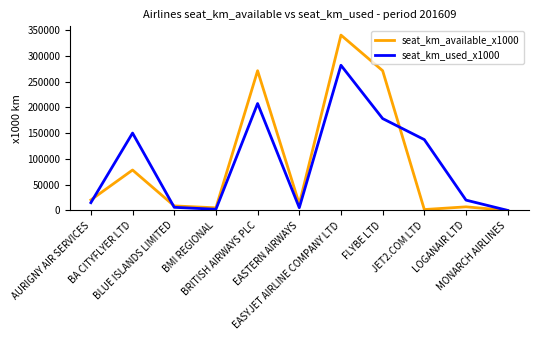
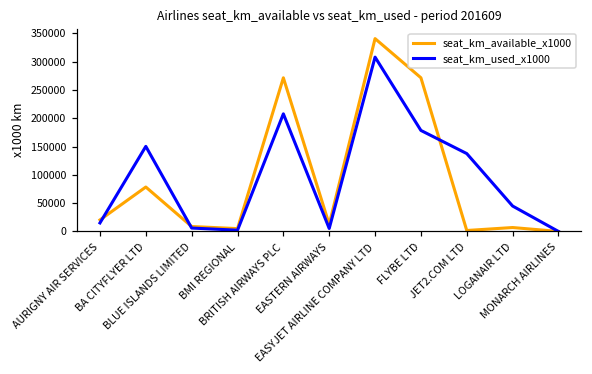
seat_km_used_x1000, EASYJET AIRLINE COMPANY LTD: 280000 -> 310000
seat_km_used_x1000, LOGANAIR LTD: 20000 -> 40000
